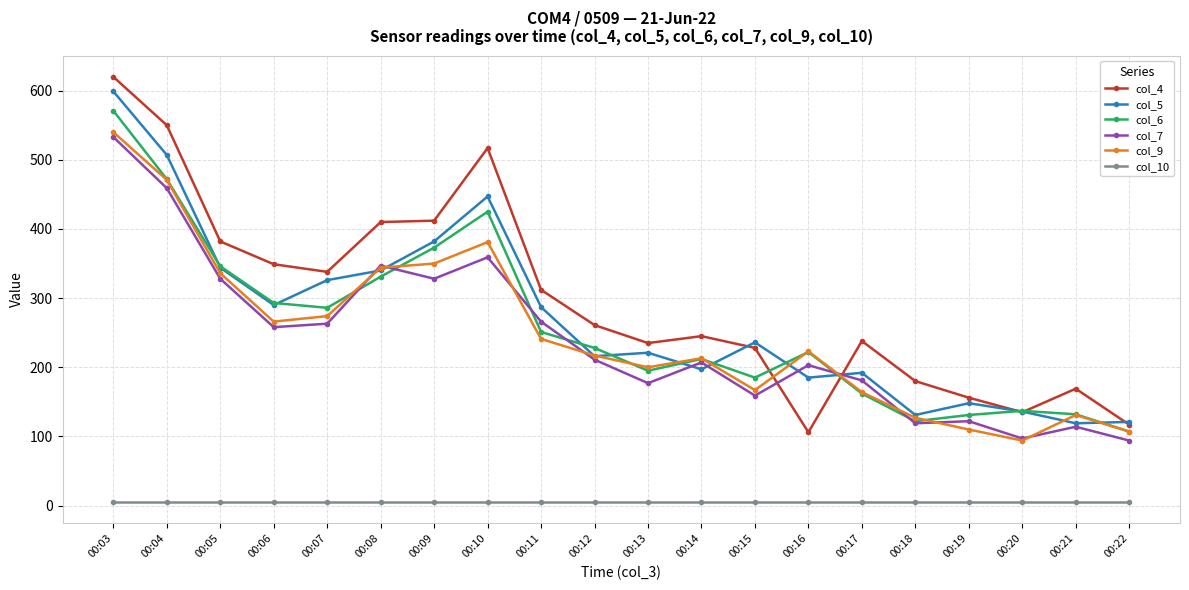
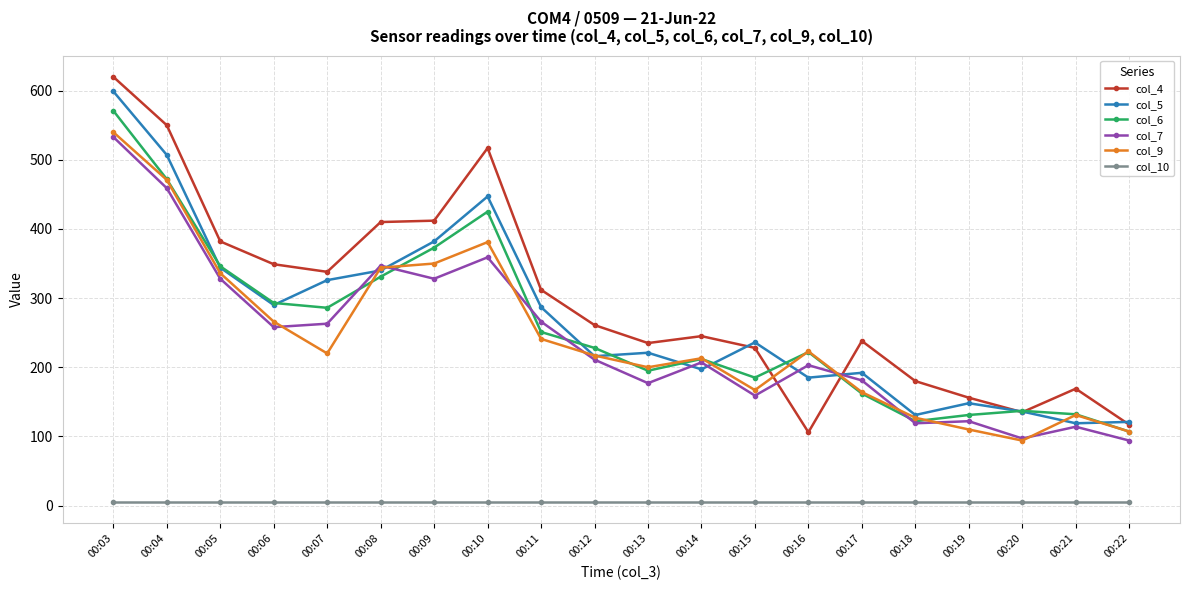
col_9, 00:07: 270 -> 220
